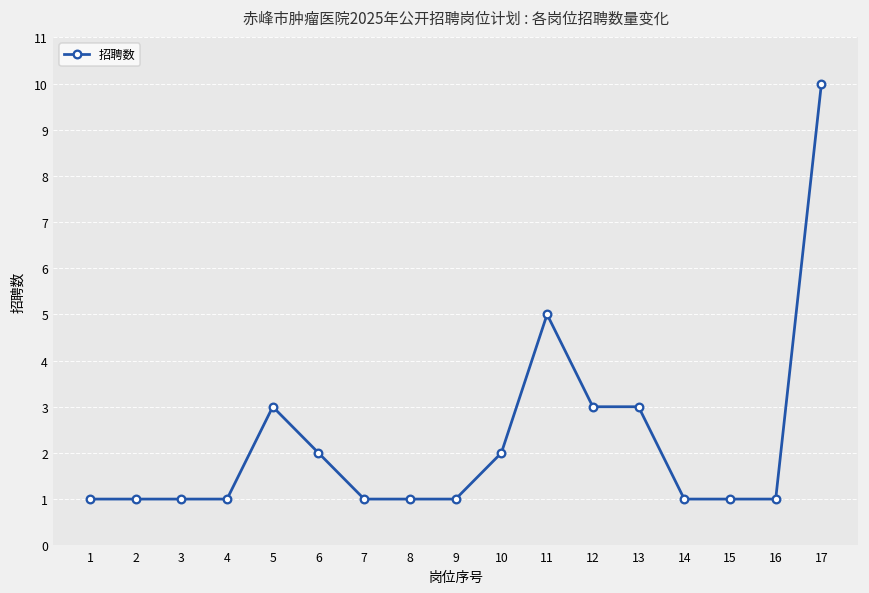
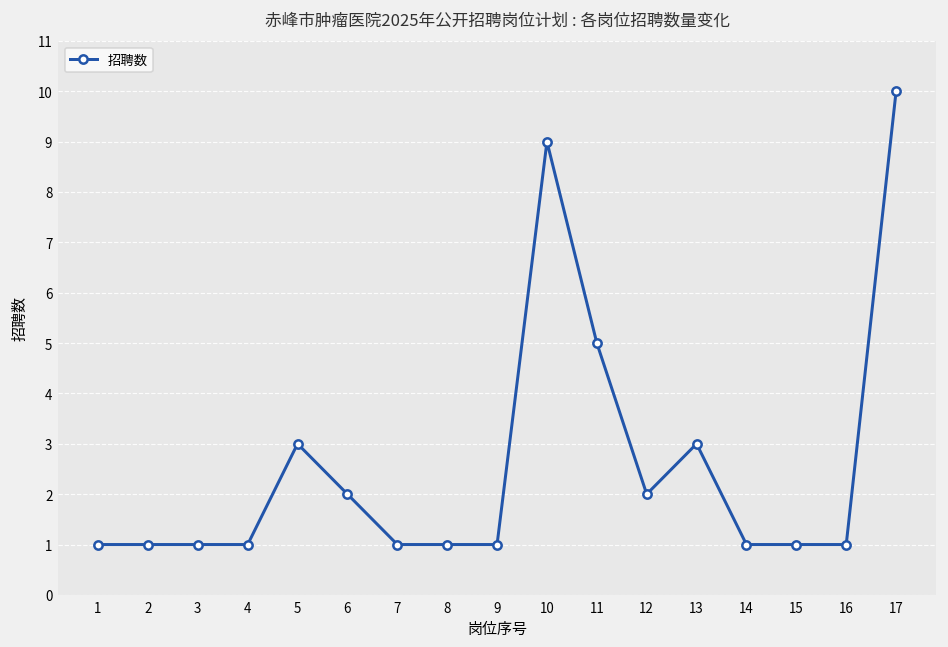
10: 2 -> 9
12: 3 -> 2
